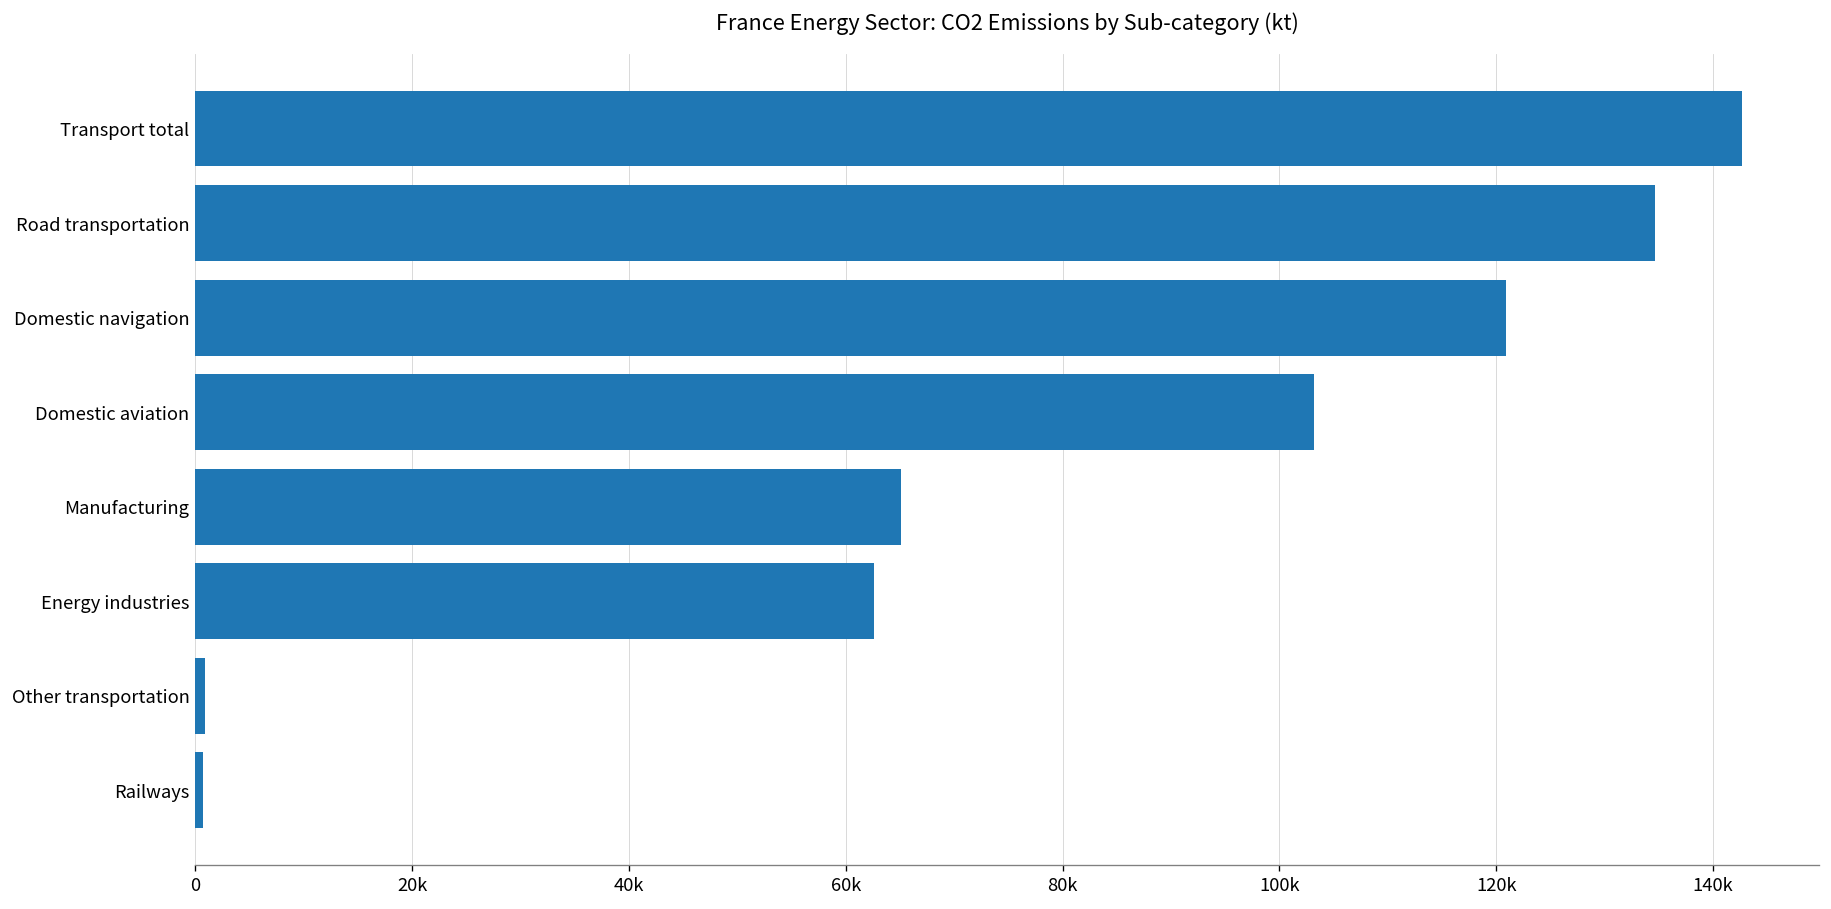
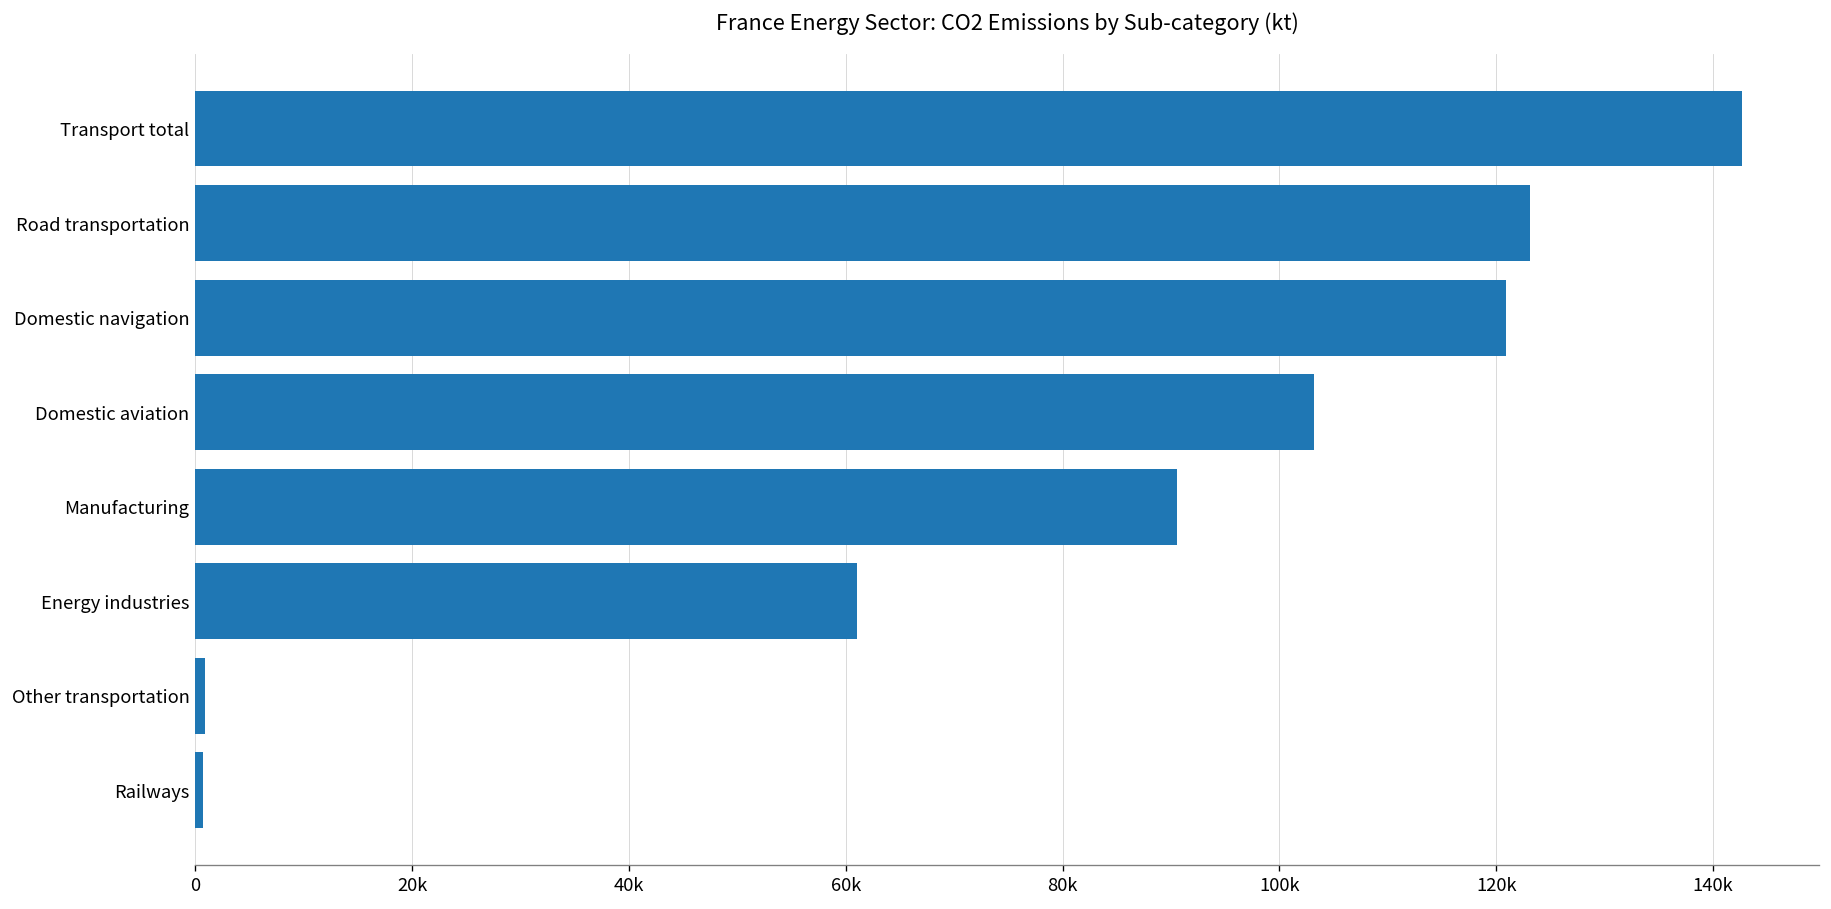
Road transportation: 135000 -> 123000
Manufacturing: 65000 -> 91000
Energy industries: 63000 -> 61000
